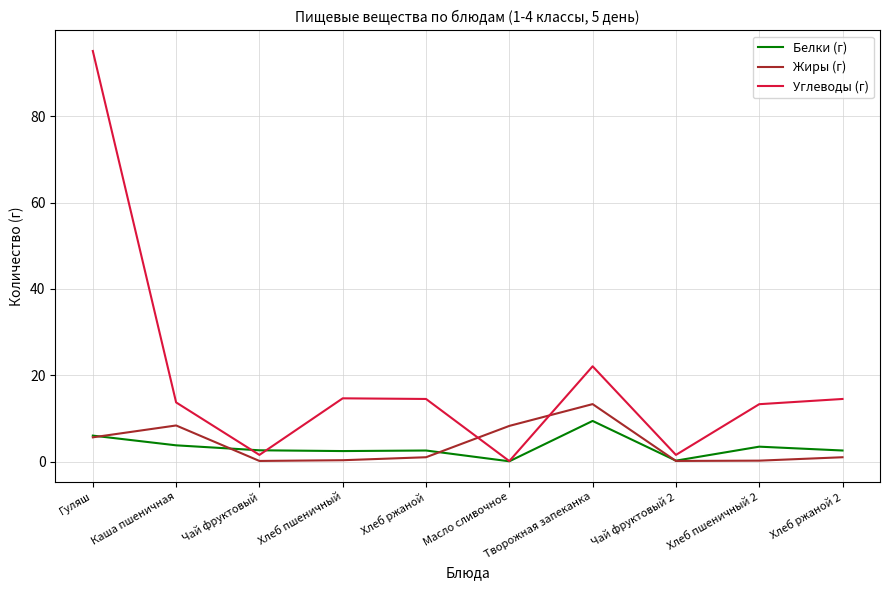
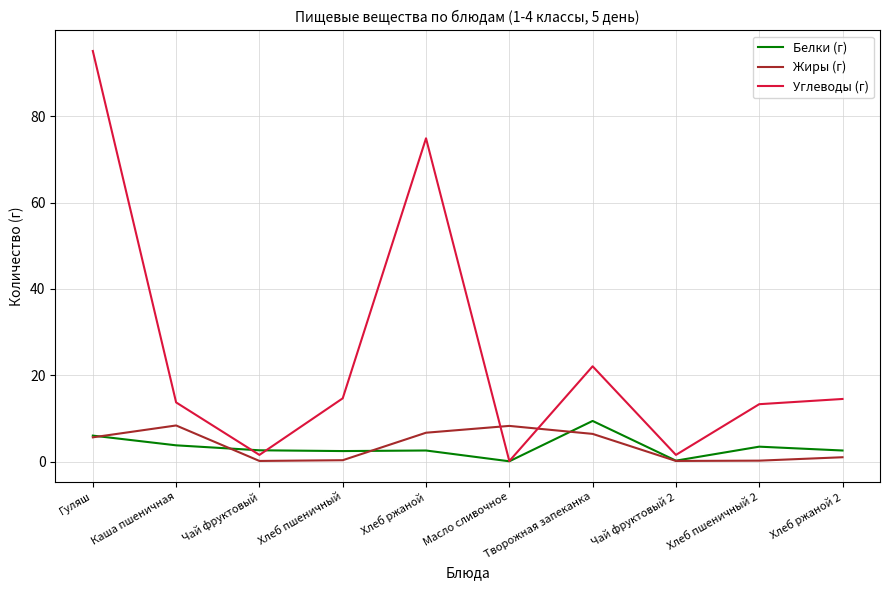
Жиры (г), Хлеб ржаной: 1 -> 7
Углеводы (г), Хлеб ржаной: 14 -> 75
Жиры (г), Творожная запеканка: 13 -> 6
